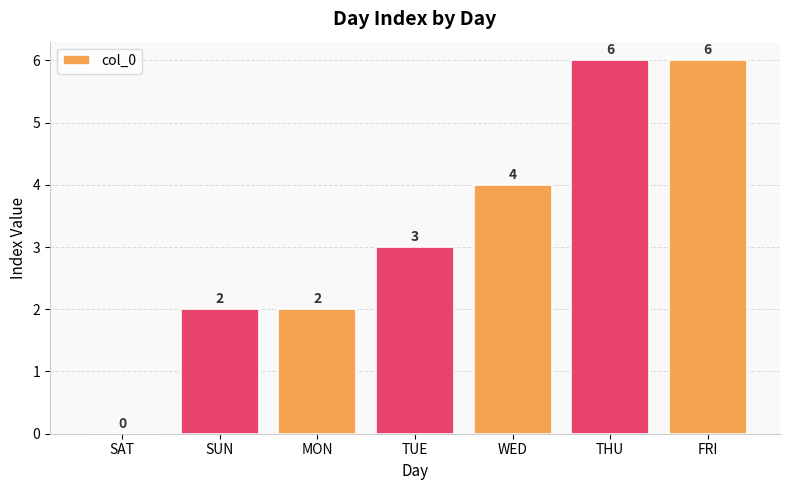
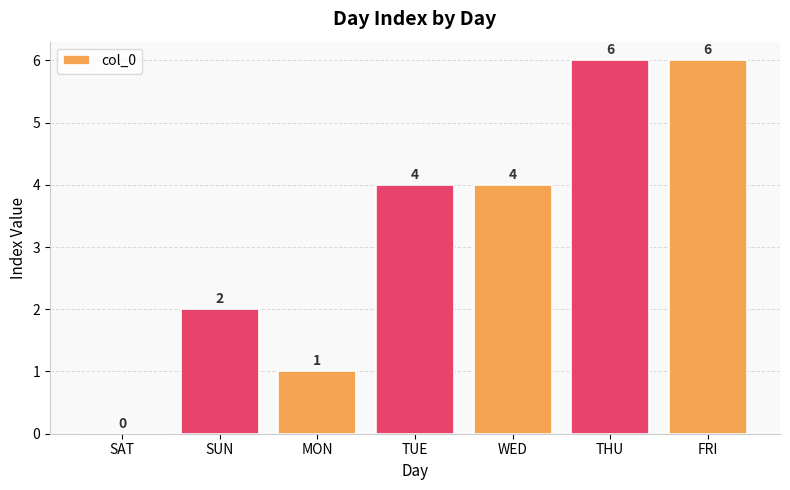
MON: 2 -> 1
TUE: 3 -> 4
